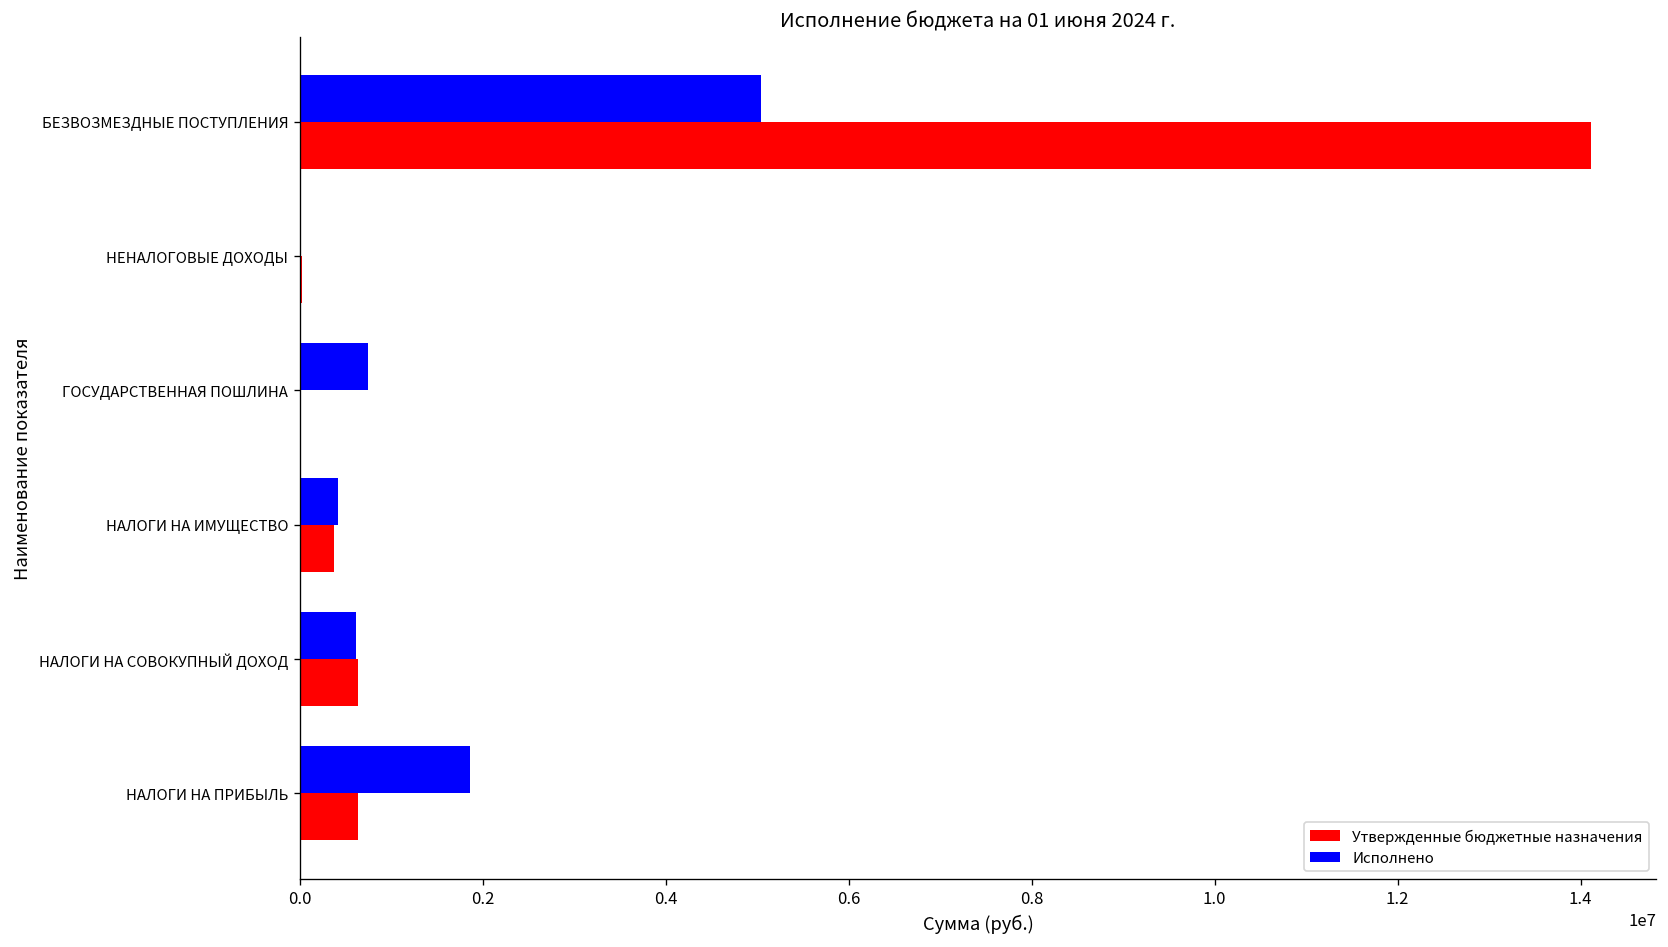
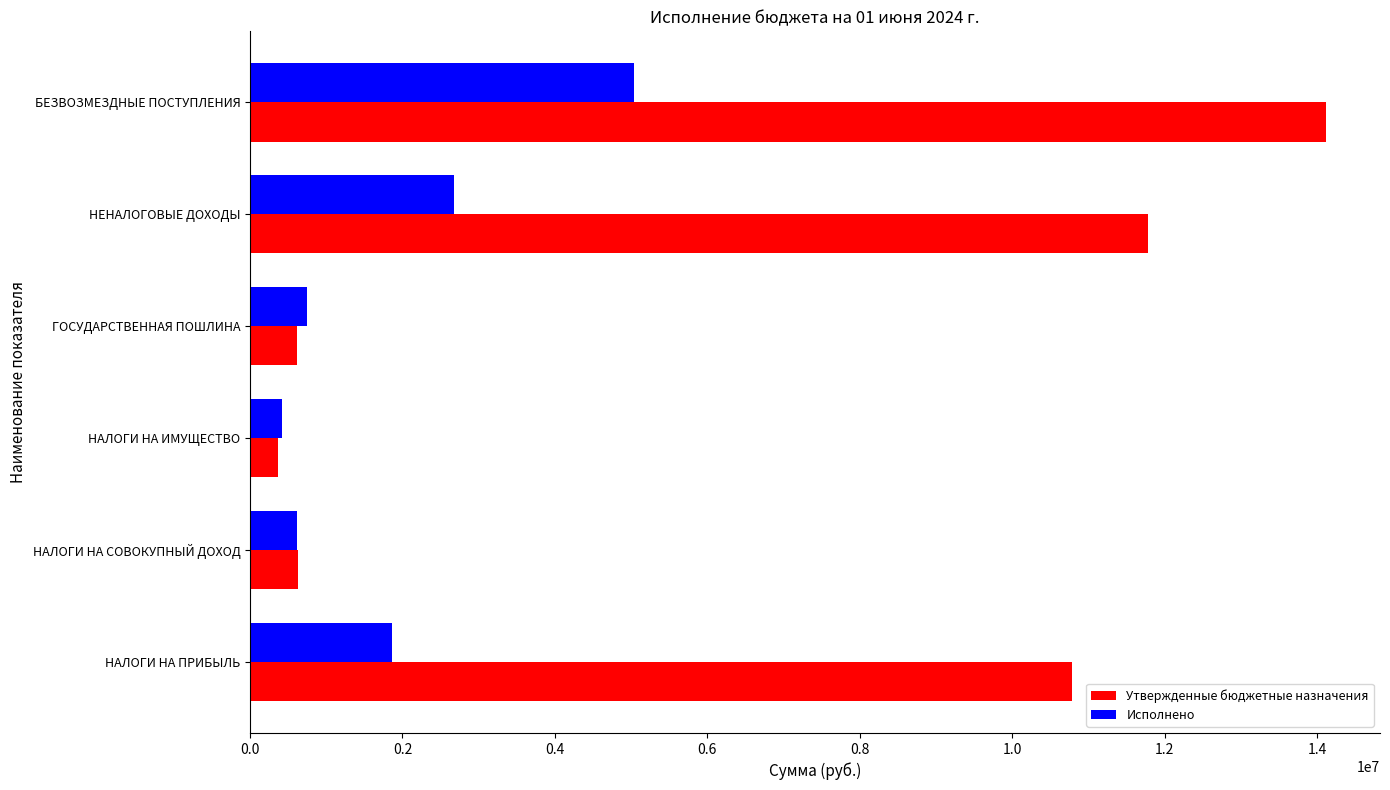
Исполнено, НЕНАЛОГОВЫЕ ДОХОДЫ: 0 -> 2700000
Утвержденные бюджетные назначения, НЕНАЛОГОВЫЕ ДОХОДЫ: 0 -> 11800000
Утвержденные бюджетные назначения, ГОСУДАРСТВЕННАЯ ПОШЛИНА: 0 -> 600000
Утвержденные бюджетные назначения, НАЛОГИ НА ПРИБЫЛЬ: 600000 -> 10800000
